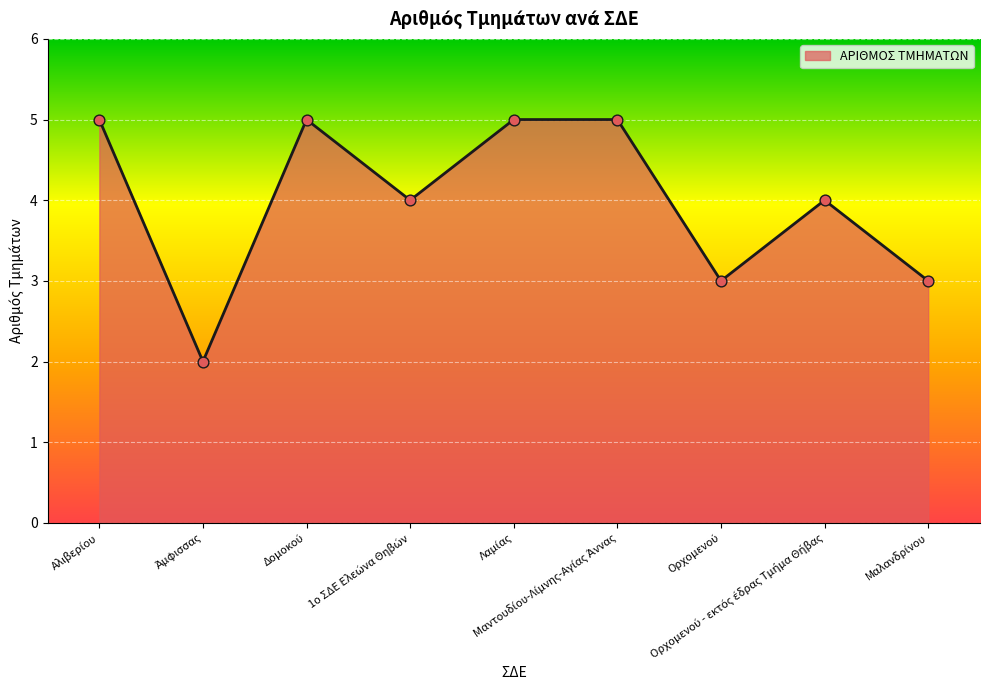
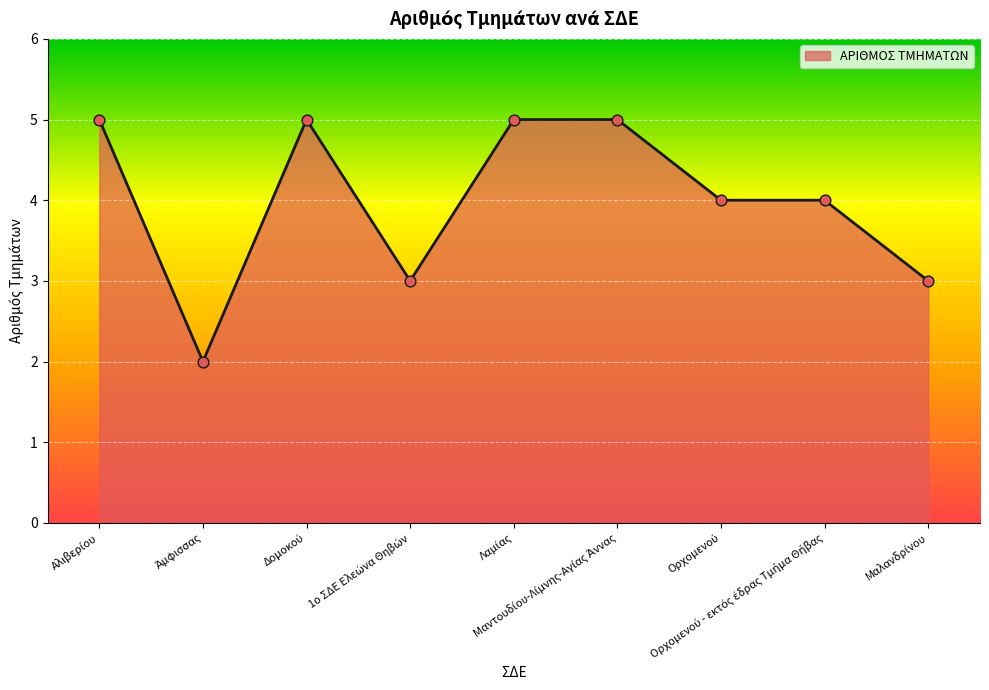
1ο ΣΔΕ Ελεώνα Θηβών: 4 -> 3
Ορχομενού: 3 -> 4
